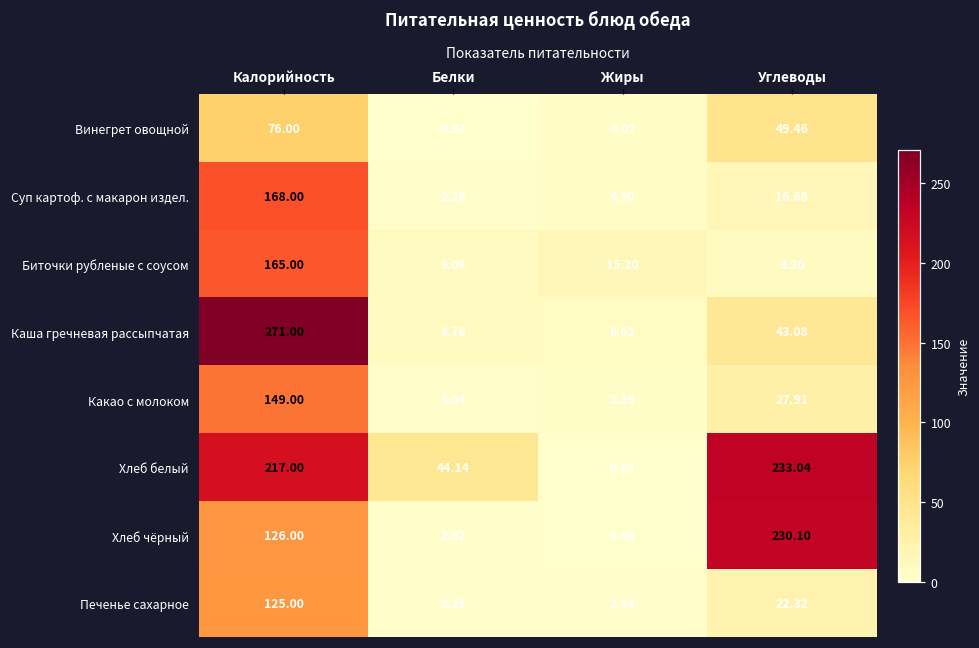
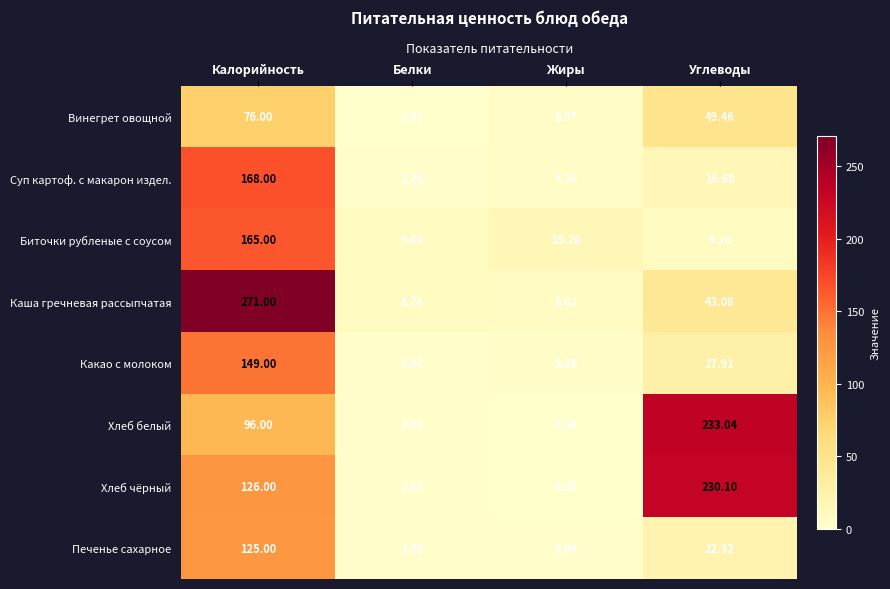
Хлеб белый, Калорийность: 217.00 -> 96.00
Хлеб белый, Белки: 44.14 -> 3.04
